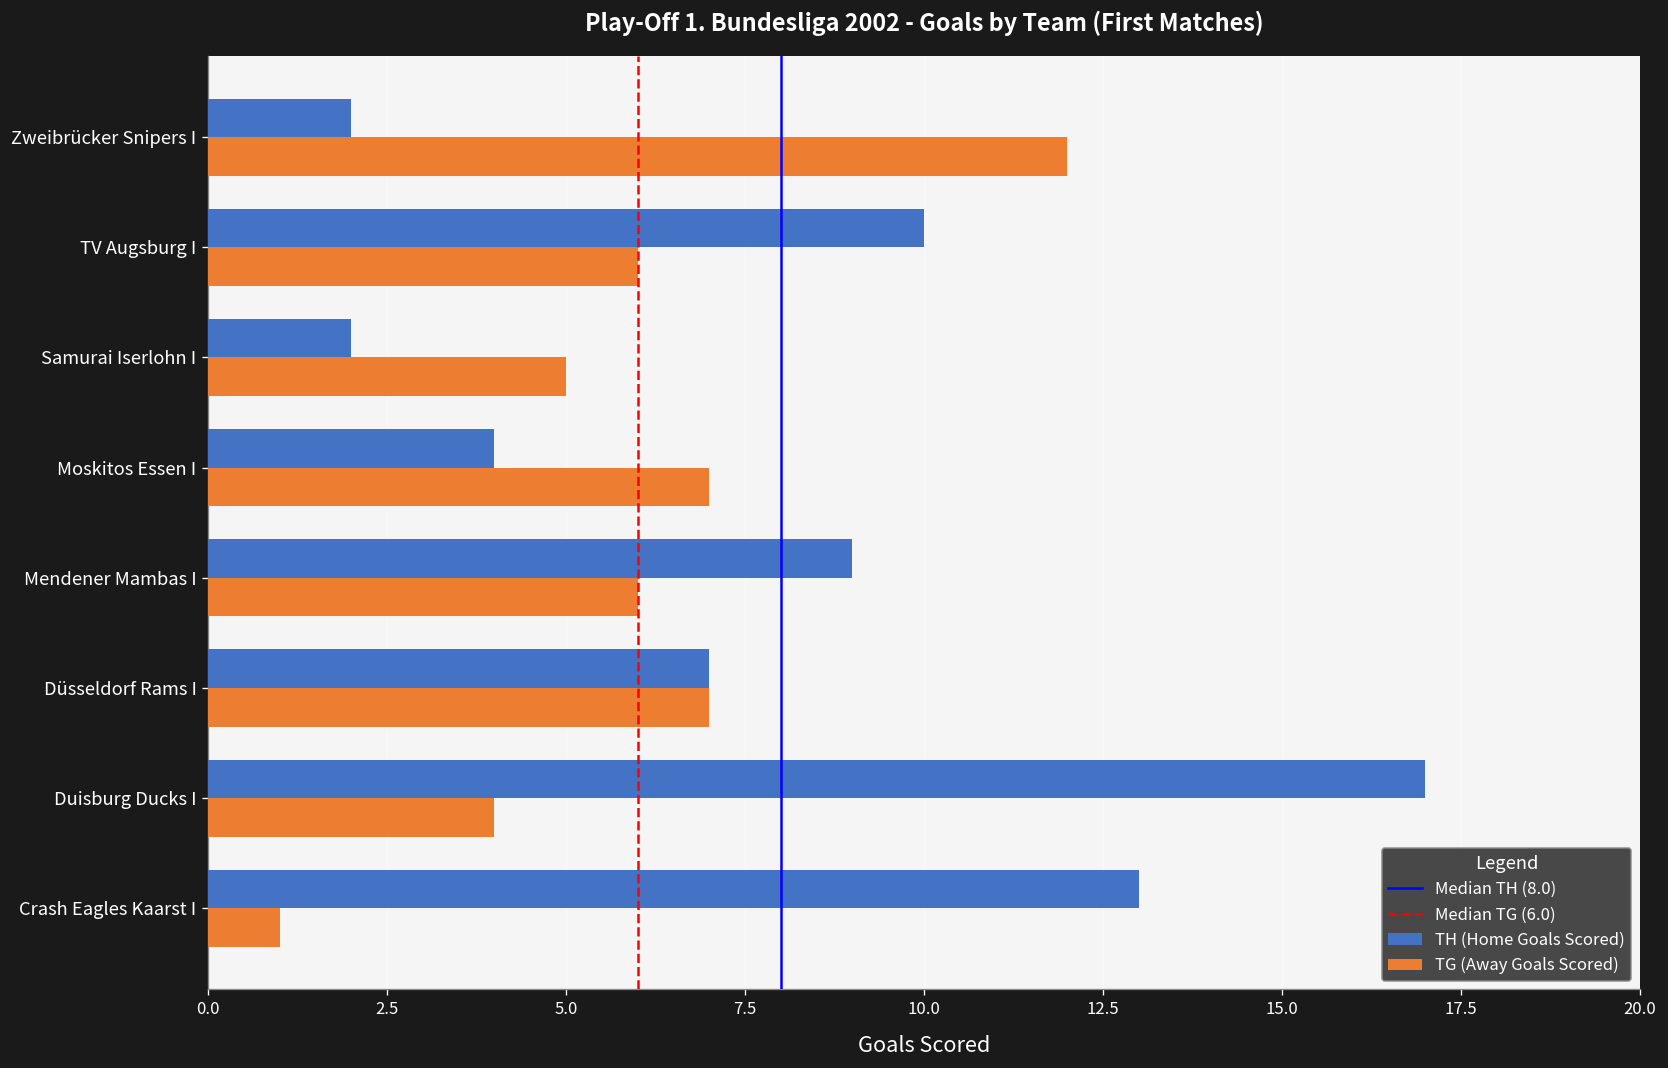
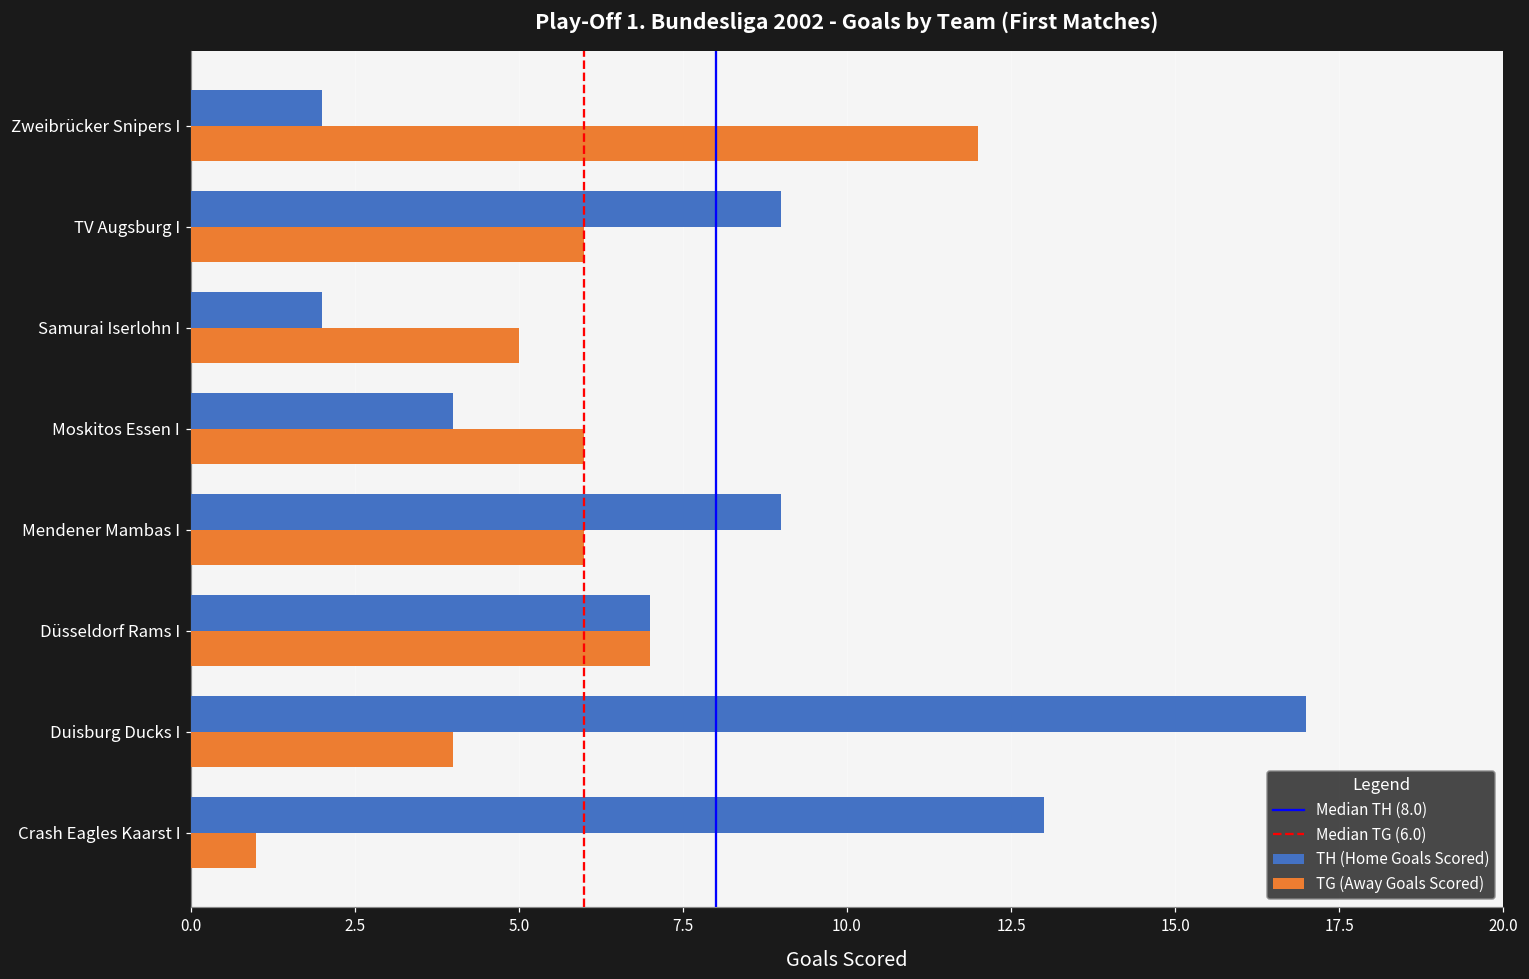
TH (Home Goals Scored), TV Augsburg I: 10 -> 9
TG (Away Goals Scored), Moskitos Essen I: 7 -> 6
